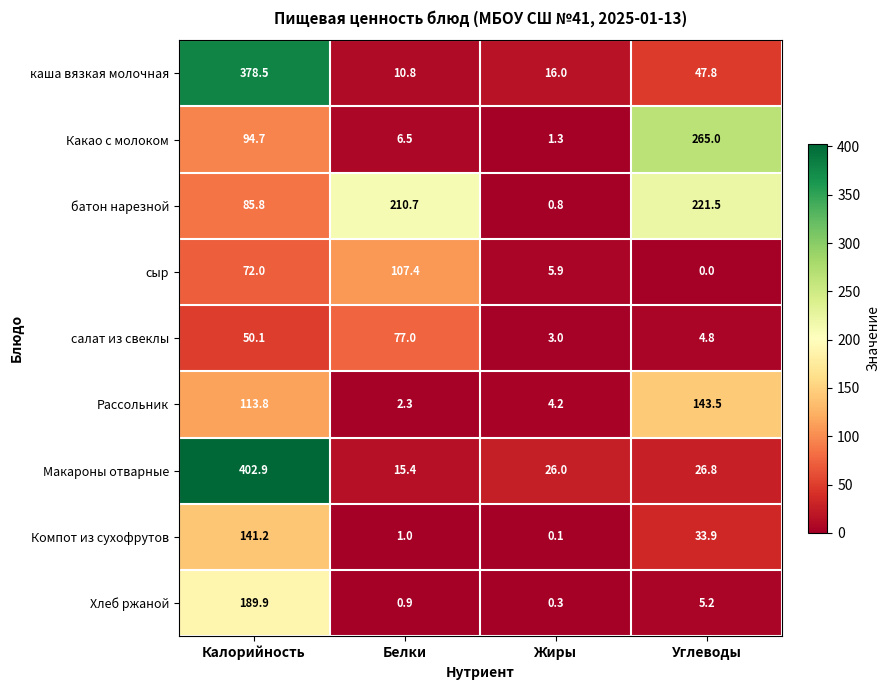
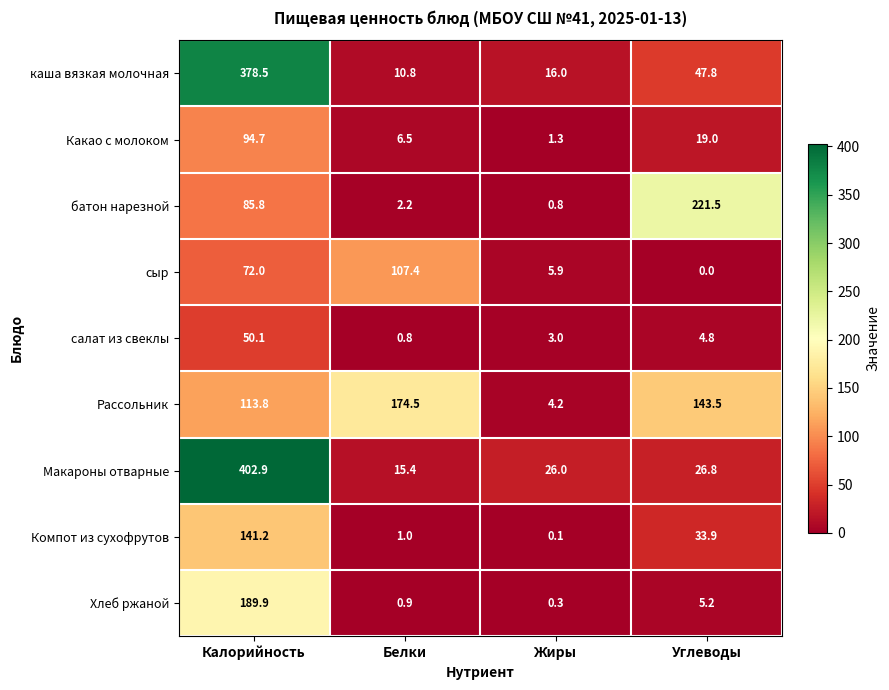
Какао с молоком, Углеводы: 265.0 -> 19.0
батон нарезной, Белки: 210.7 -> 2.2
салат из свеклы, Белки: 77.0 -> 0.8
Рассольник, Белки: 2.3 -> 174.5
